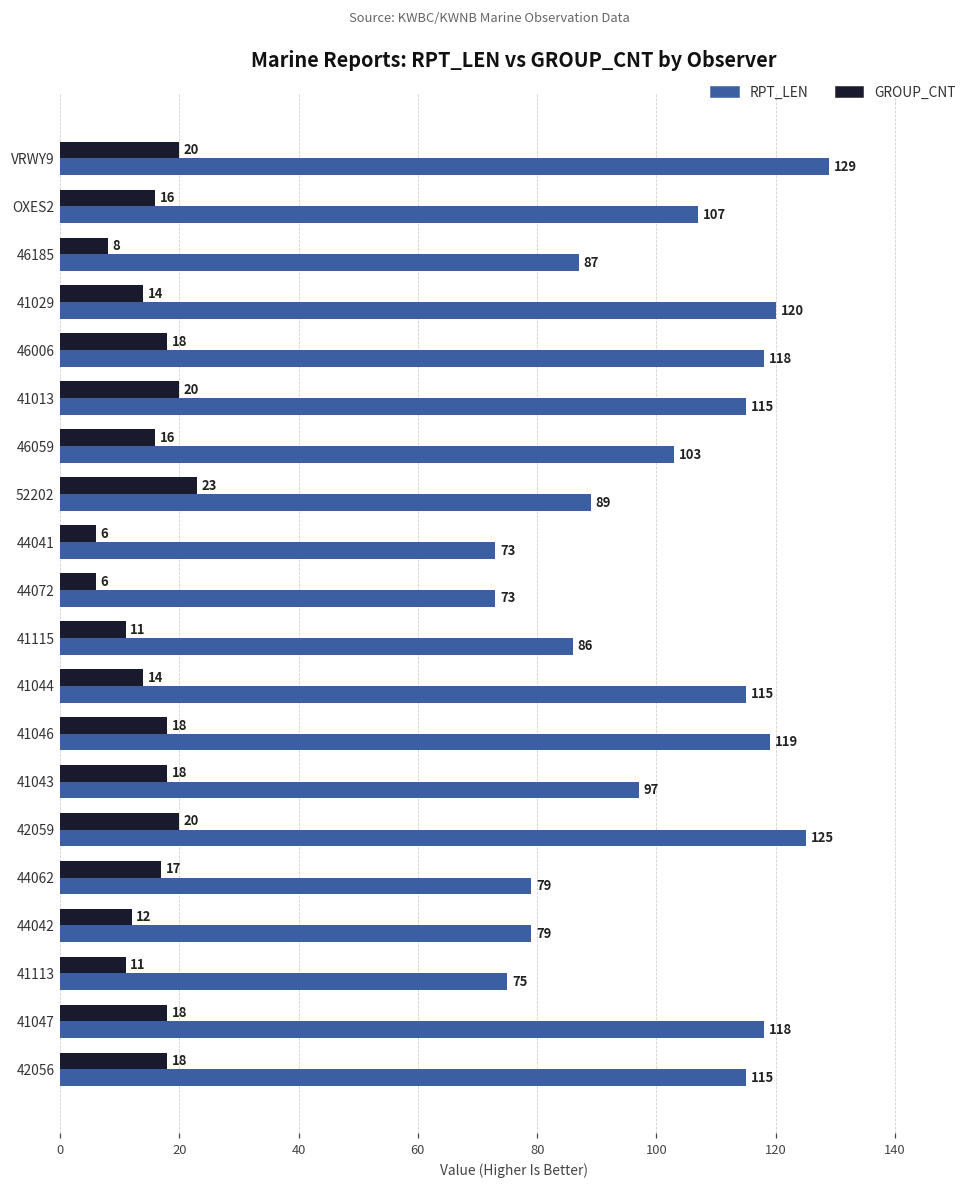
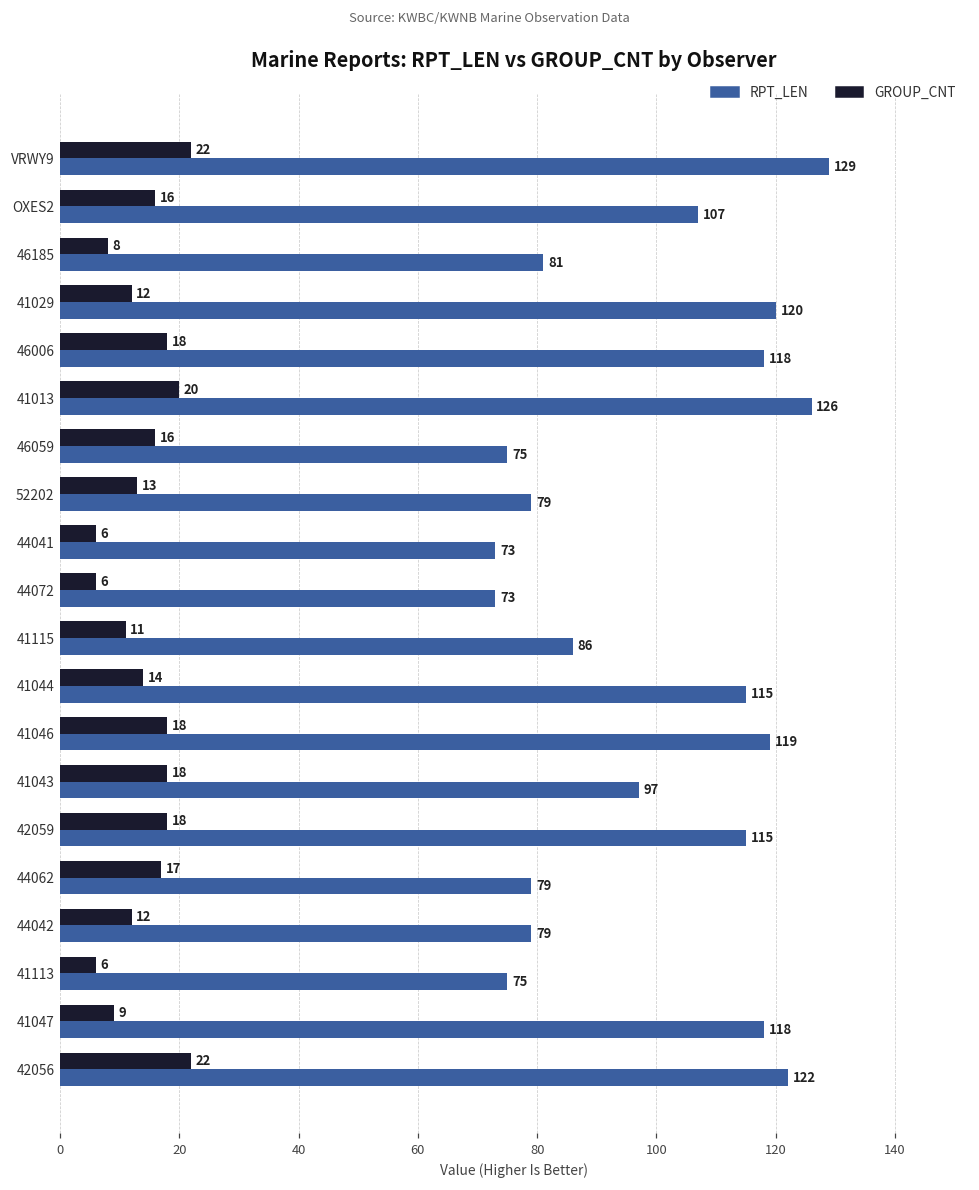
GROUP_CNT, VRWY9: 20 -> 22
RPT_LEN, 46185: 87 -> 81
GROUP_CNT, 41029: 14 -> 12
RPT_LEN, 41013: 115 -> 126
RPT_LEN, 46059: 103 -> 75
GROUP_CNT, 52202: 23 -> 13
RPT_LEN, 52202: 89 -> 79
GROUP_CNT, 42059: 20 -> 18
RPT_LEN, 42059: 125 -> 115
GROUP_CNT, 41113: 11 -> 6
GROUP_CNT, 41047: 18 -> 9
GROUP_CNT, 42056: 18 -> 22
RPT_LEN, 42056: 115 -> 122
